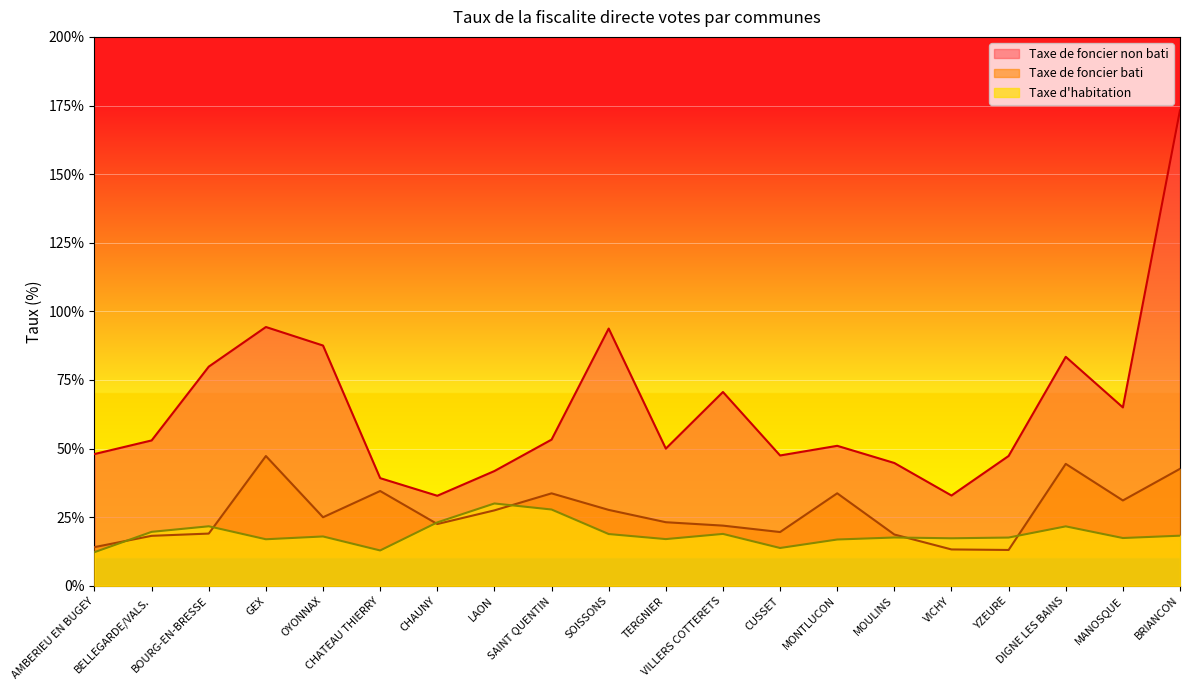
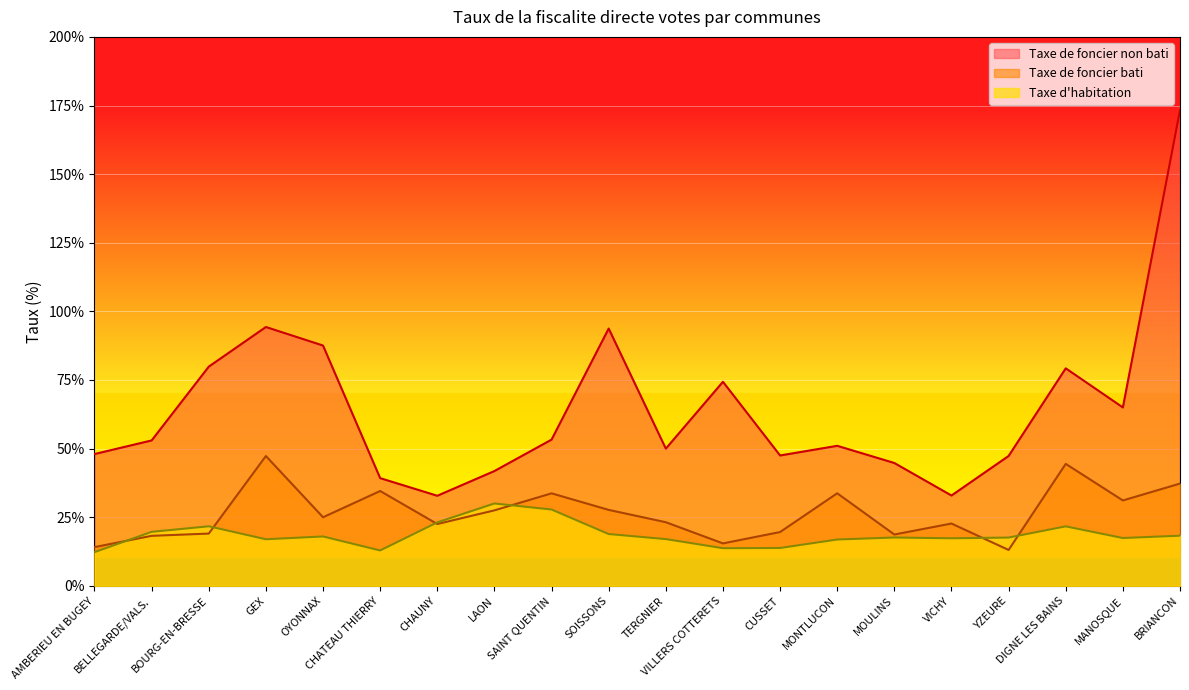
Taxe de foncier non bati, VILLERS COTTERETS: 71% -> 74%
Taxe de foncier bati, VILLERS COTTERETS: 22% -> 15%
Taxe d'habitation, VILLERS COTTERETS: 19% -> 14%
Taxe de foncier bati, VICHY: 13% -> 23%
Taxe de foncier non bati, DIGNE LES BAINS: 83% -> 79%
Taxe de foncier bati, BRIANCON: 43% -> 37%
